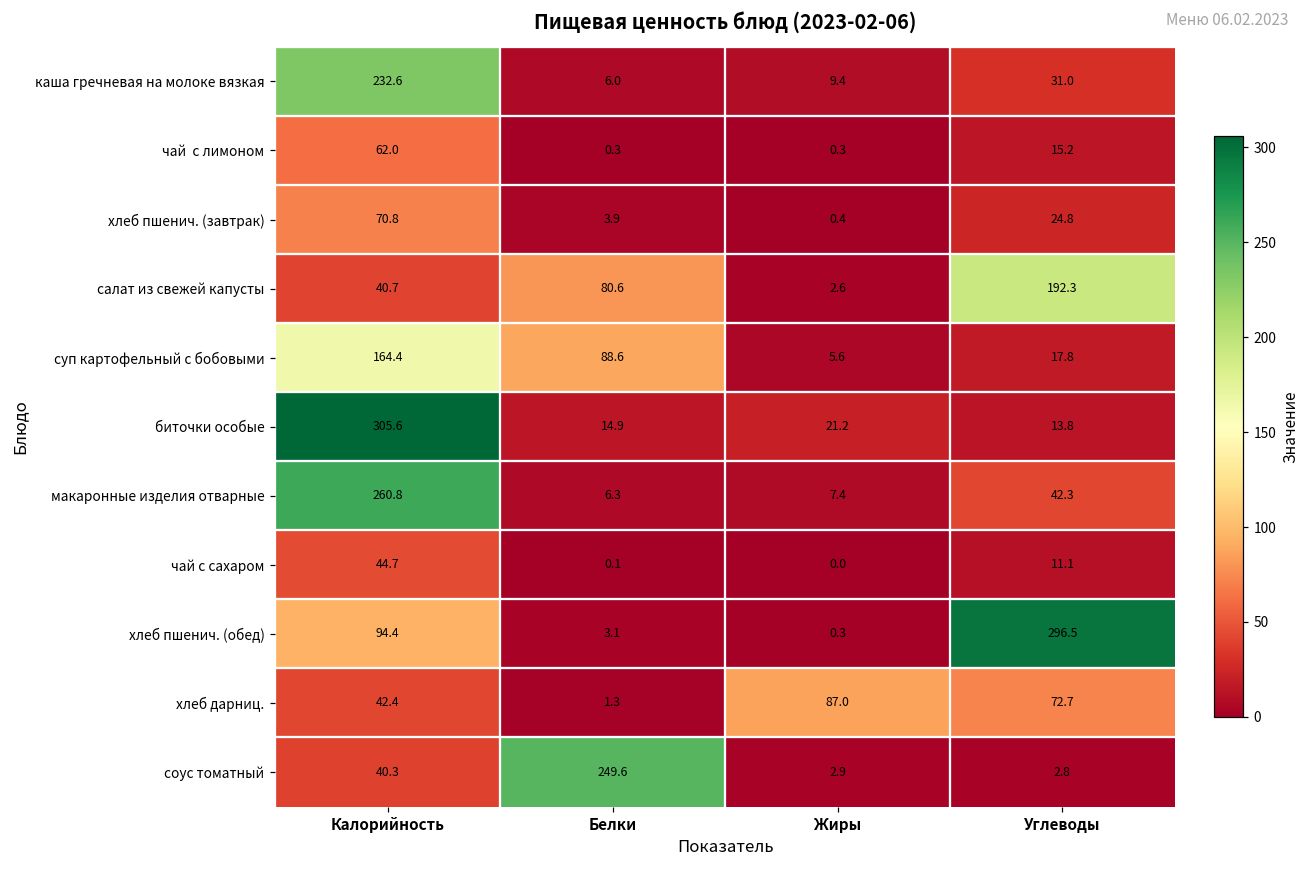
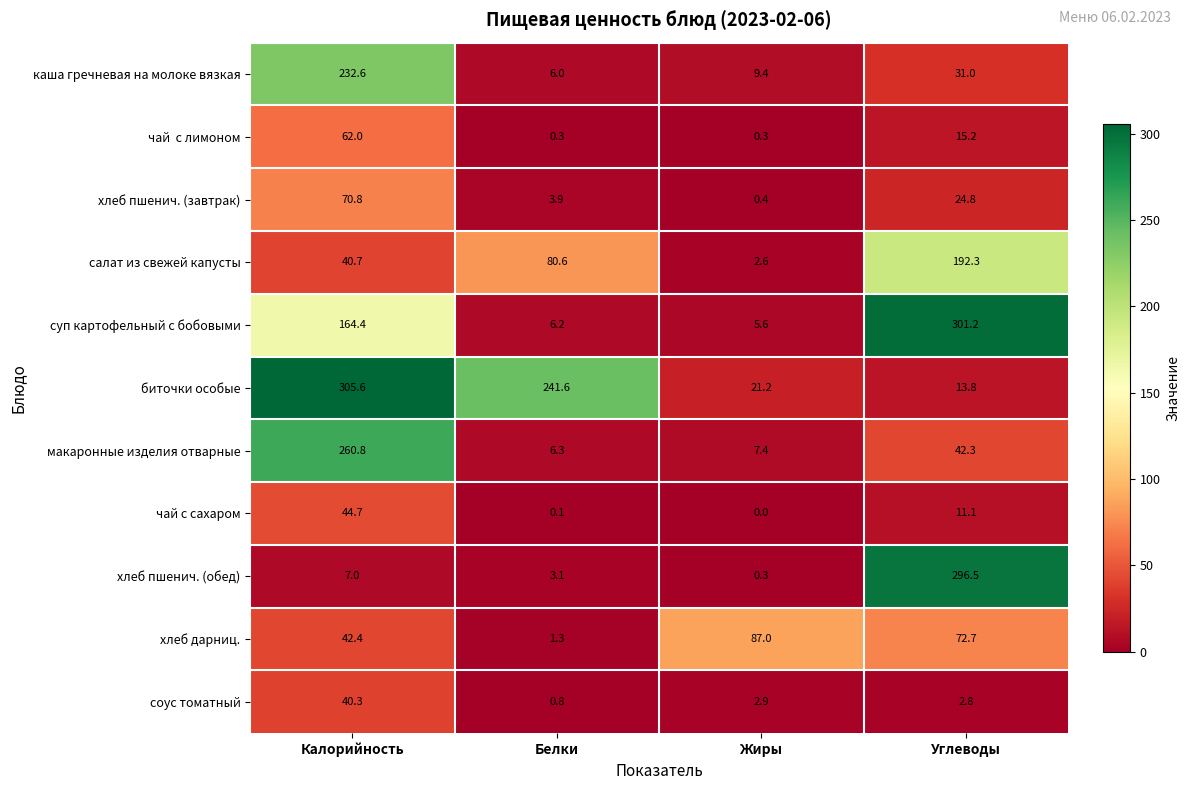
суп картофельный с бобовыми, Белки: 88.6 -> 6.2
суп картофельный с бобовыми, Углеводы: 17.8 -> 301.2
биточки особые, Белки: 14.9 -> 241.6
хлеб пшенич. (обед), Калорийность: 94.4 -> 7.0
соус томатный, Белки: 249.6 -> 0.8
